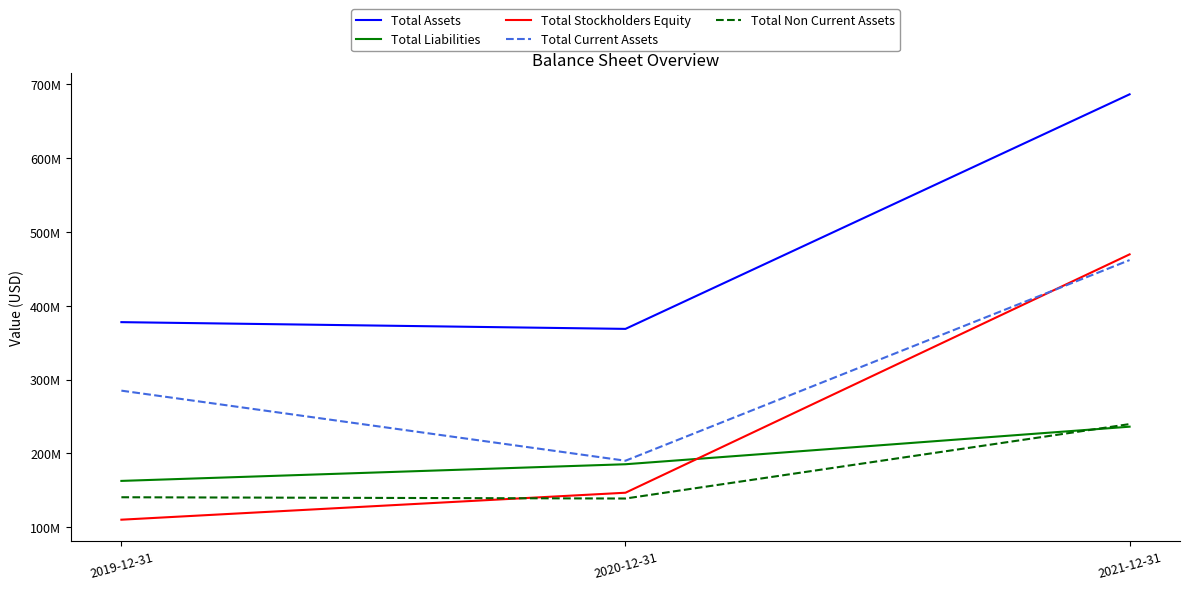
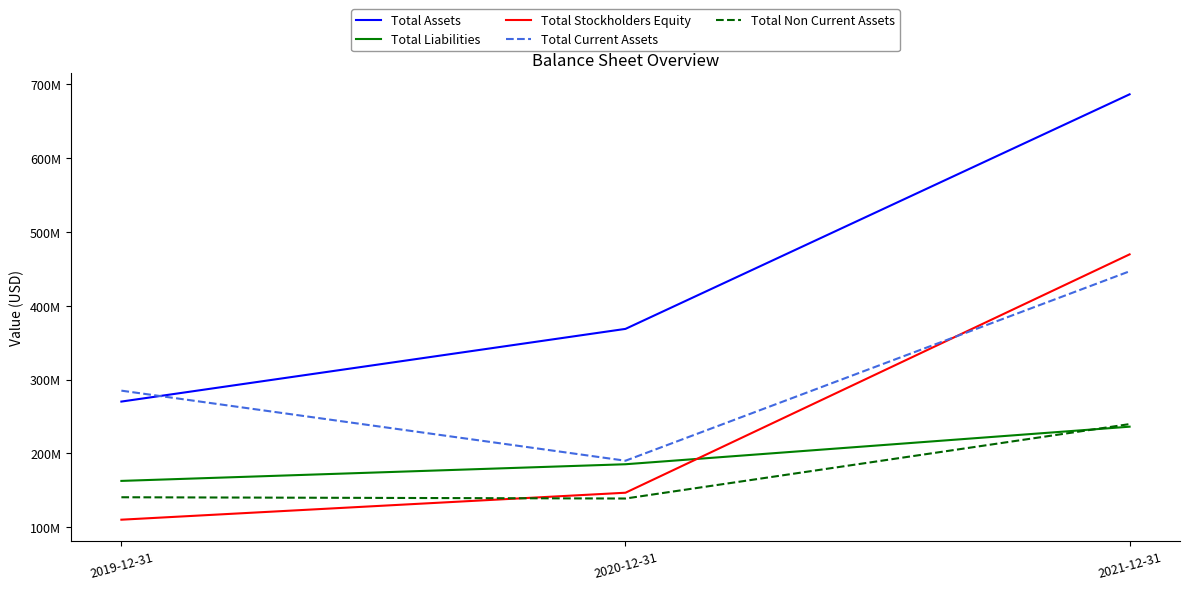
Total Assets, 2019-12-31: 380000000 -> 270000000
Total Current Assets, 2021-12-31: 460000000 -> 450000000
